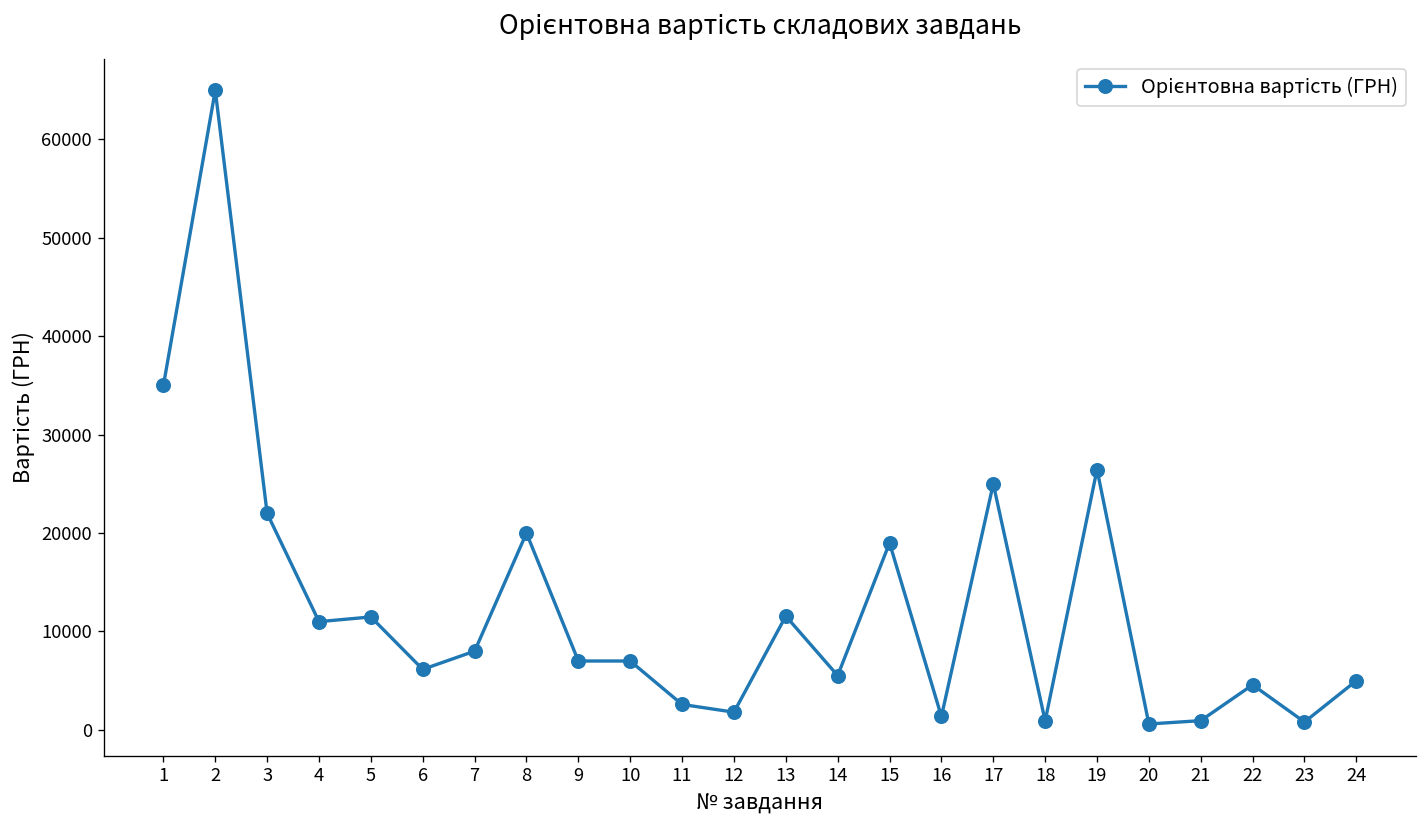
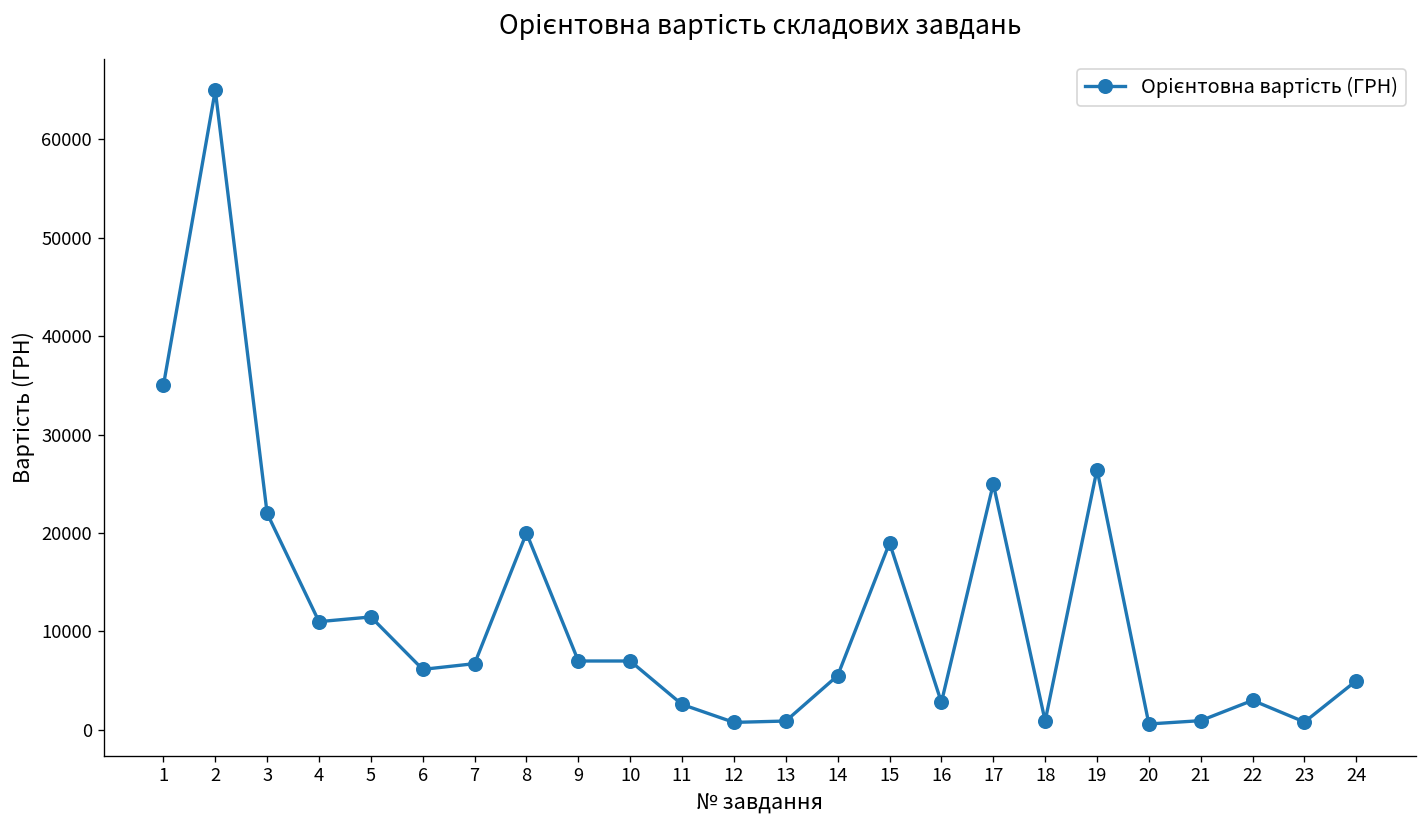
7: 8000 -> 7000
12: 2000 -> 1000
13: 12000 -> 1000
16: 1000 -> 3000
22: 5000 -> 3000
